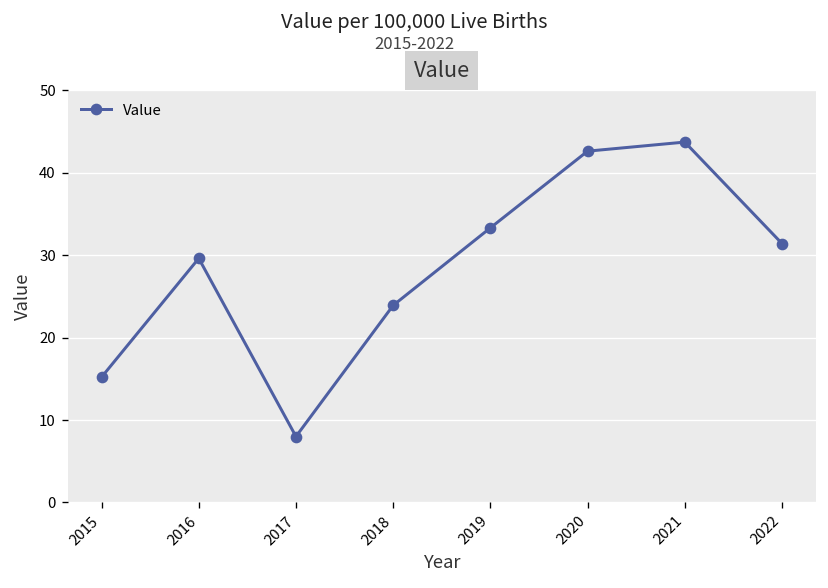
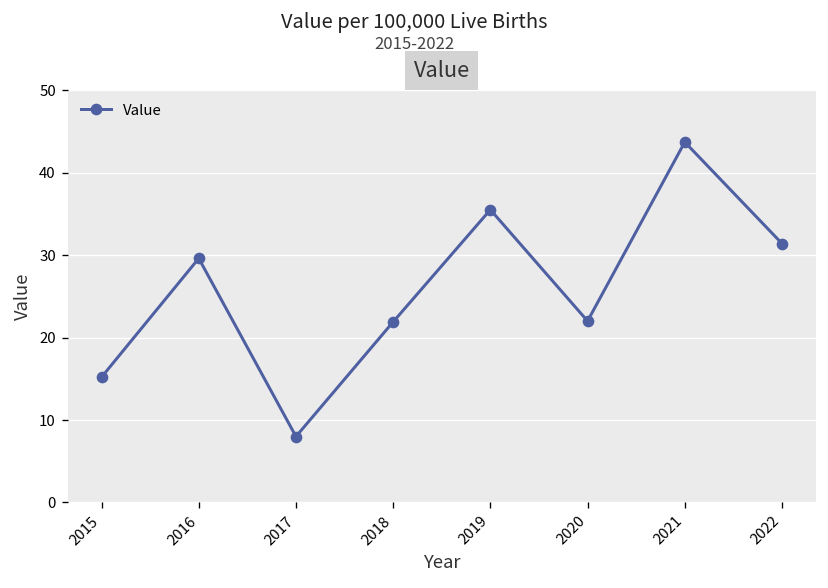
2018: 24 -> 22
2019: 33 -> 36
2020: 43 -> 22
